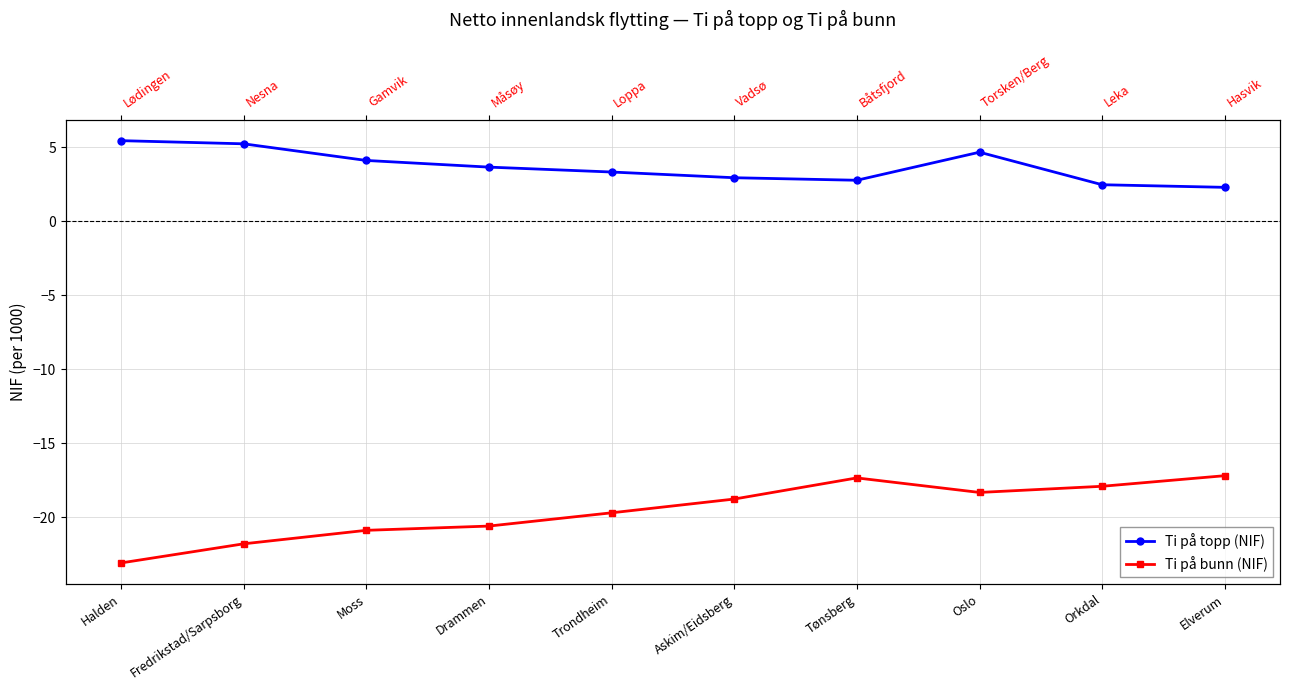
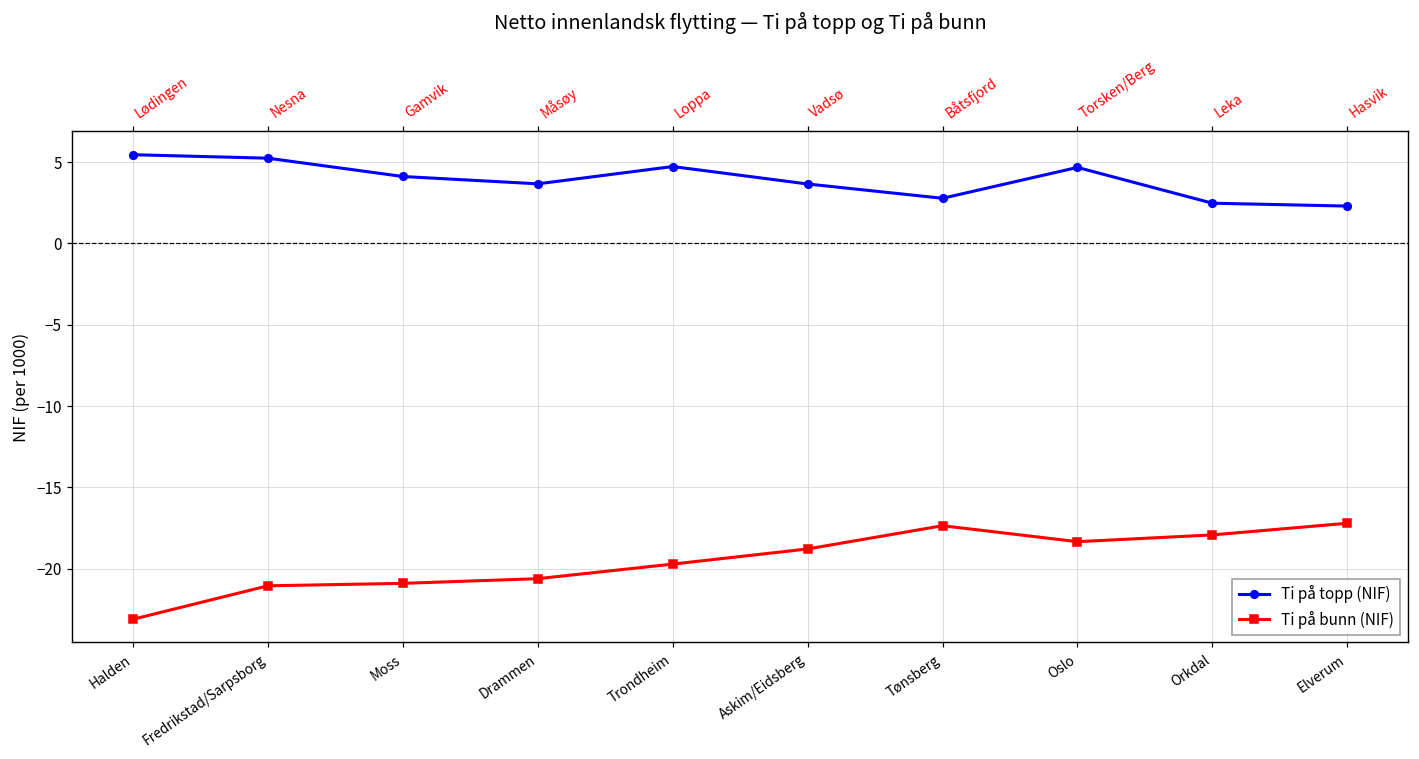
Ti på bunn (NIF), Fredrikstad/Sarpsborg: -21.8 -> -21.0
Ti på topp (NIF), Trondheim: 3.3 -> 4.7
Ti på topp (NIF), Askim/Eidsberg: 2.9 -> 3.7
